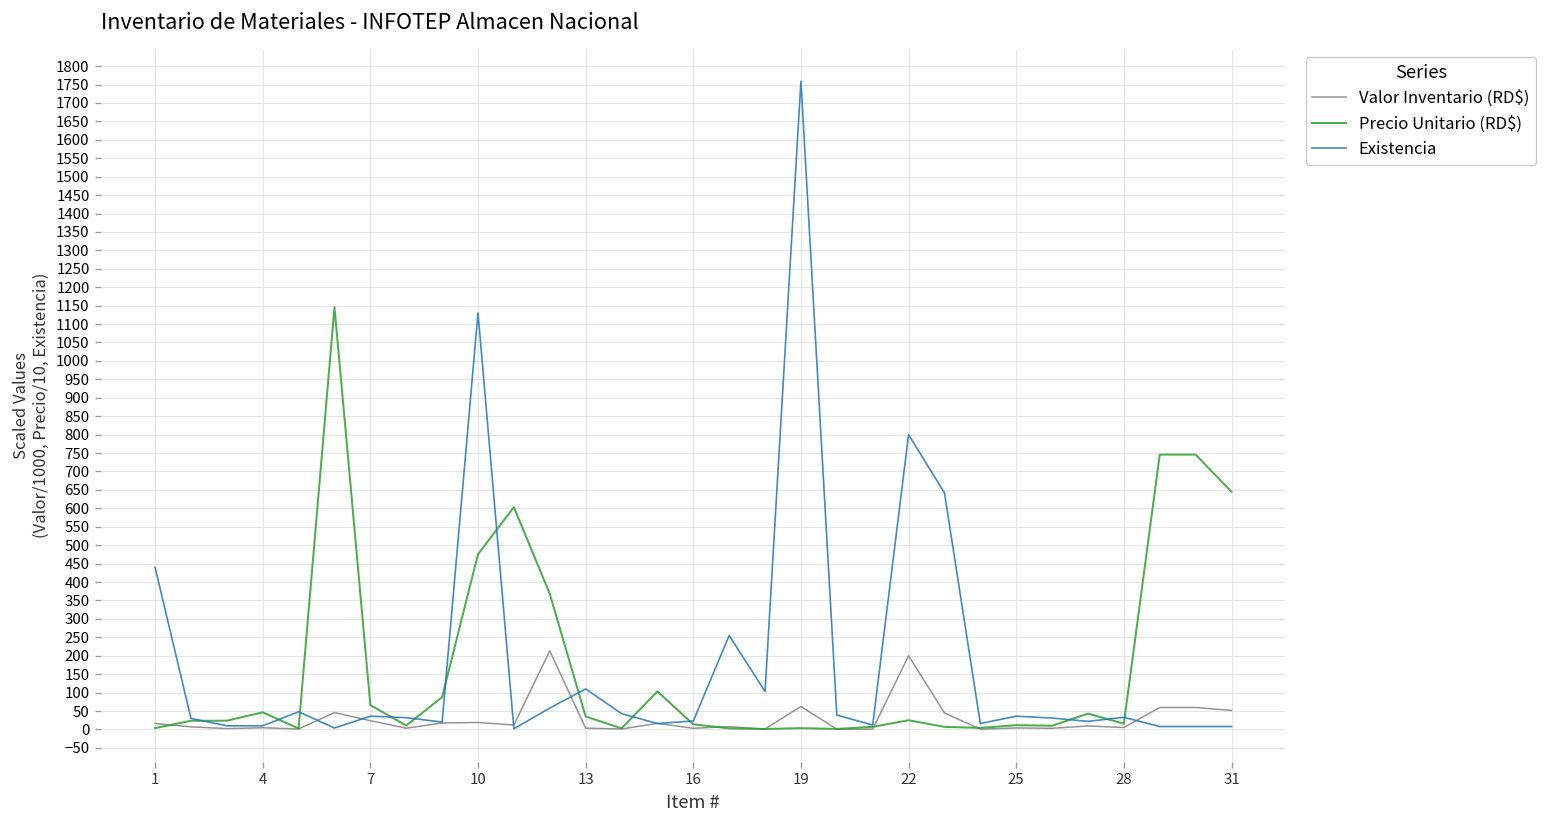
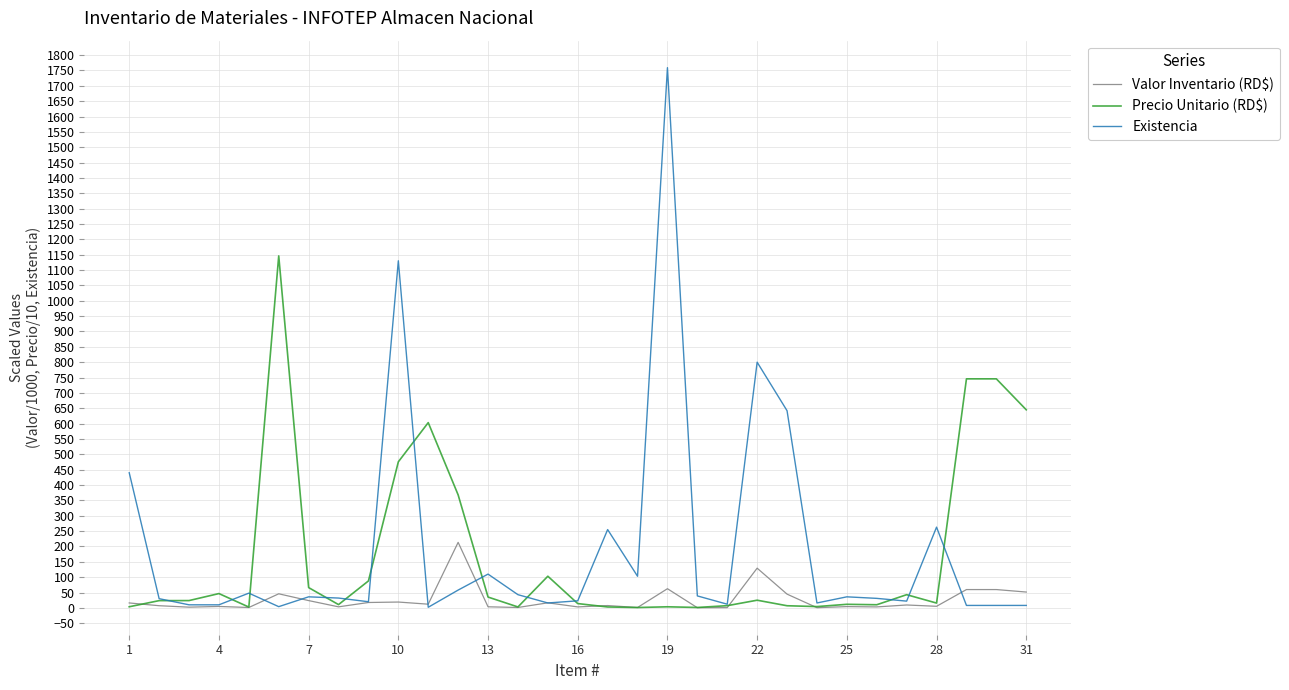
Valor Inventario (RD$), 22: 200 -> 130
Existencia, 28: 30 -> 260
